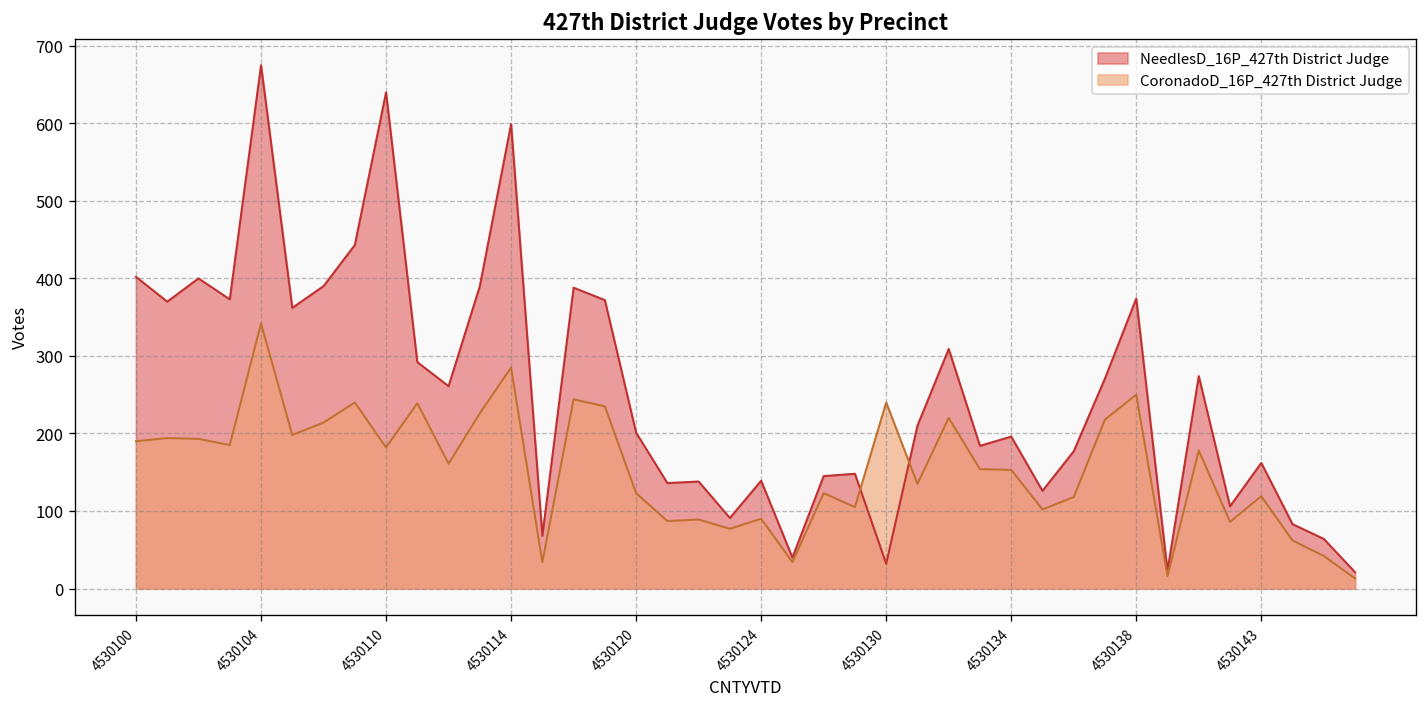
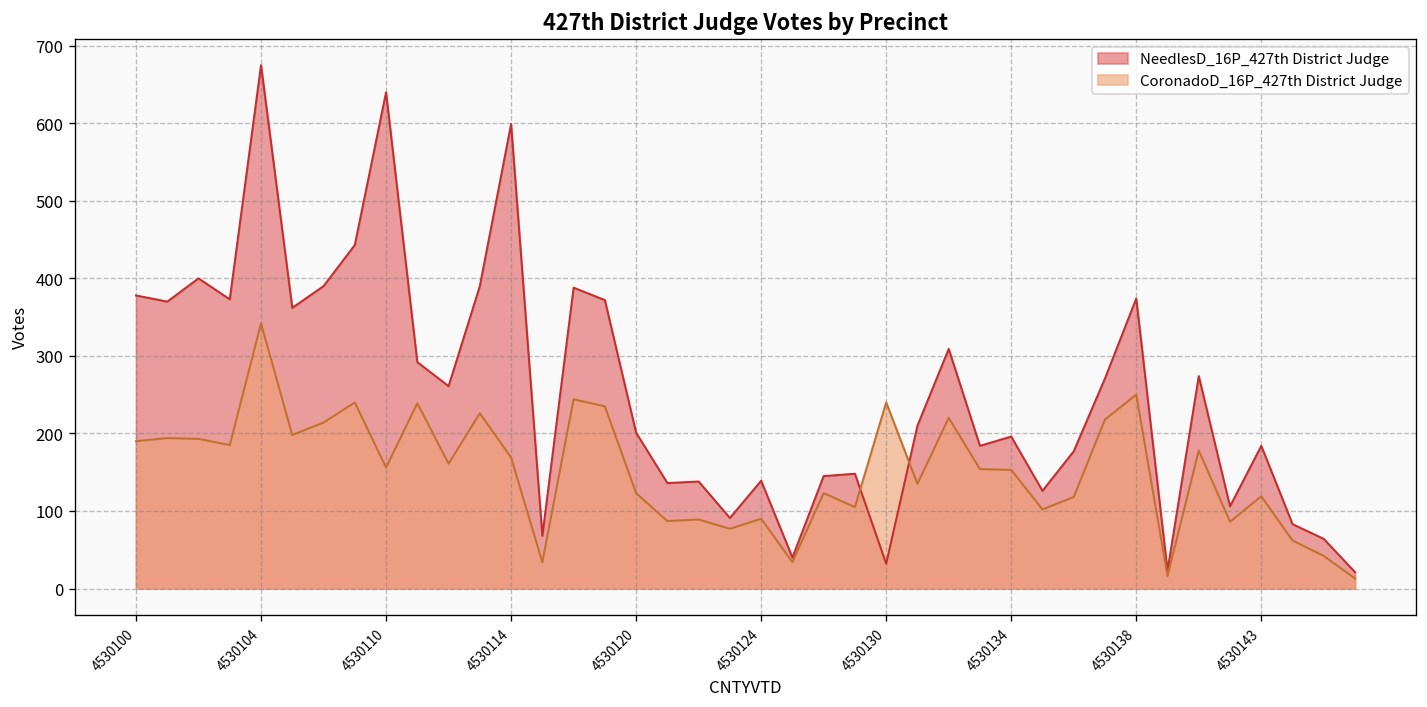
NeedlesD_16P_427th District Judge, 4530100: 400 -> 380
CoronadoD_16P_427th District Judge, 4530110: 180 -> 160
CoronadoD_16P_427th District Judge, 4530114: 290 -> 170
NeedlesD_16P_427th District Judge, 4530143: 160 -> 180
